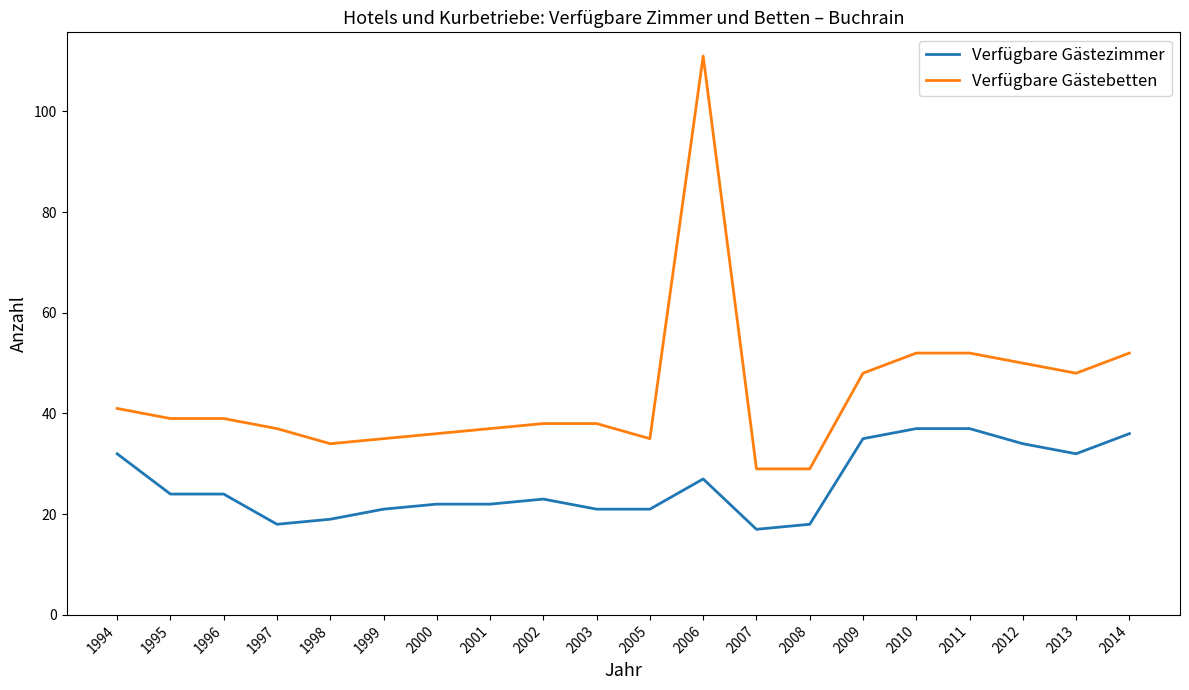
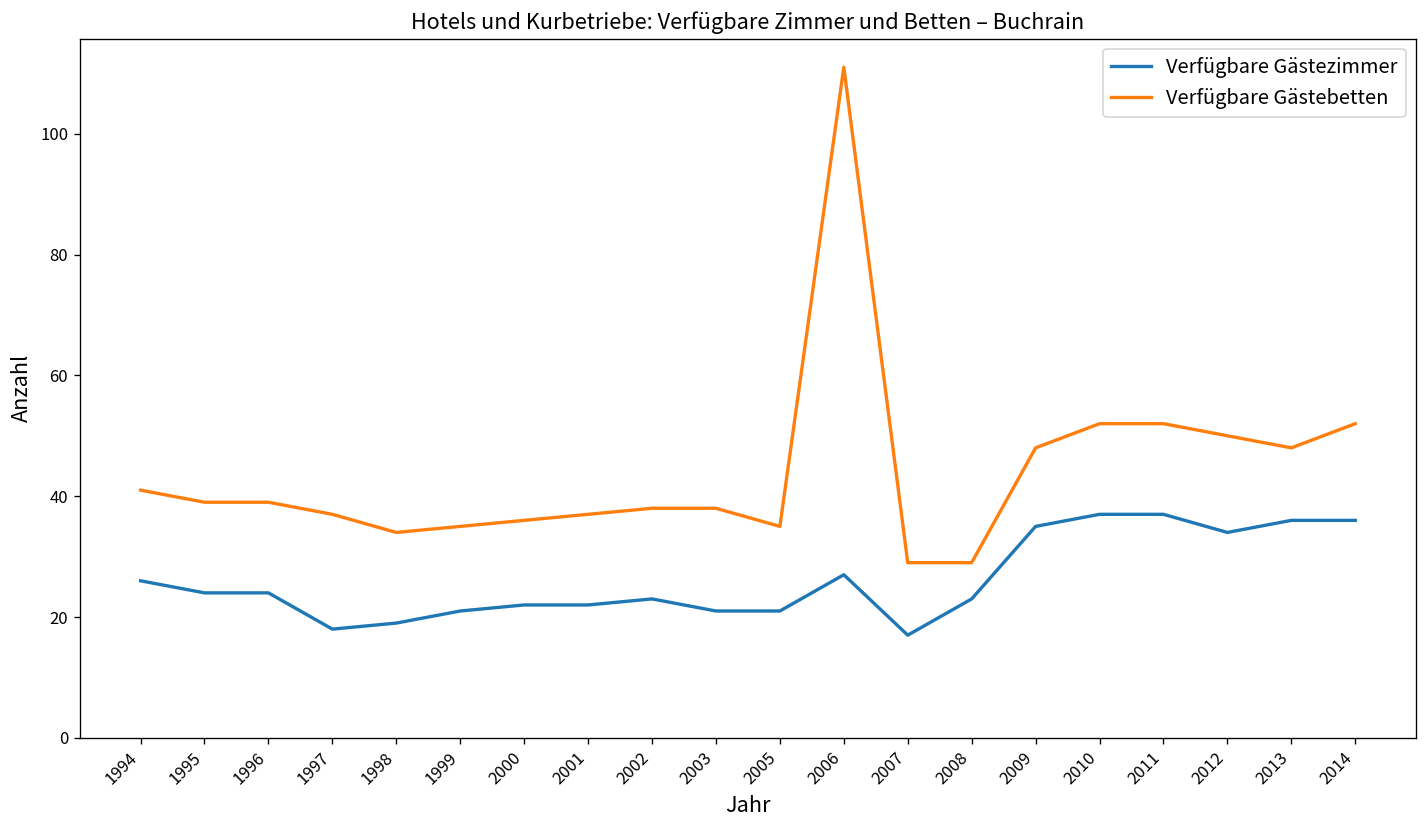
Verfügbare Gästezimmer, 1994: 32 -> 26
Verfügbare Gästezimmer, 2008: 18 -> 23
Verfügbare Gästezimmer, 2013: 32 -> 36
